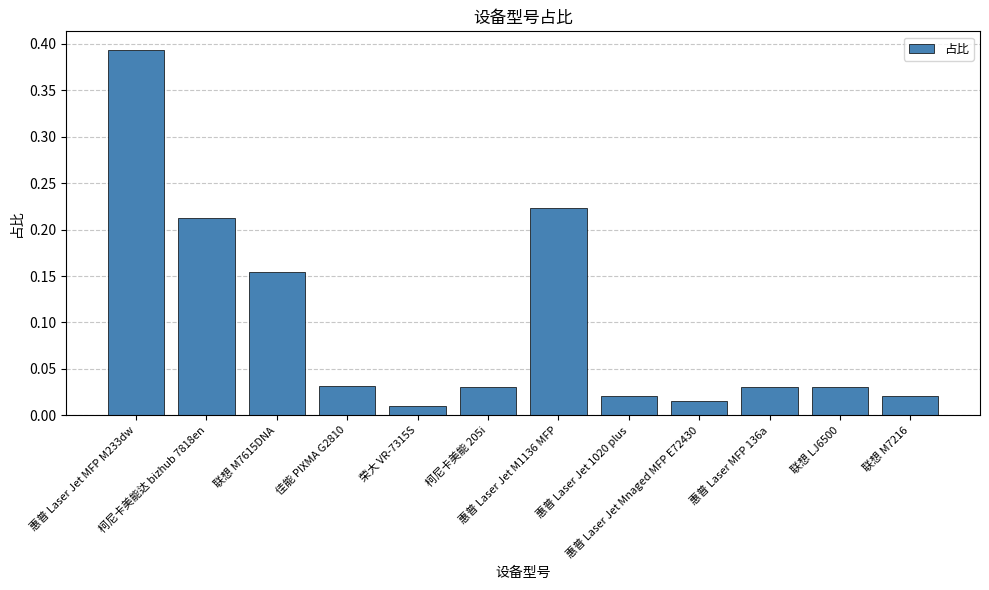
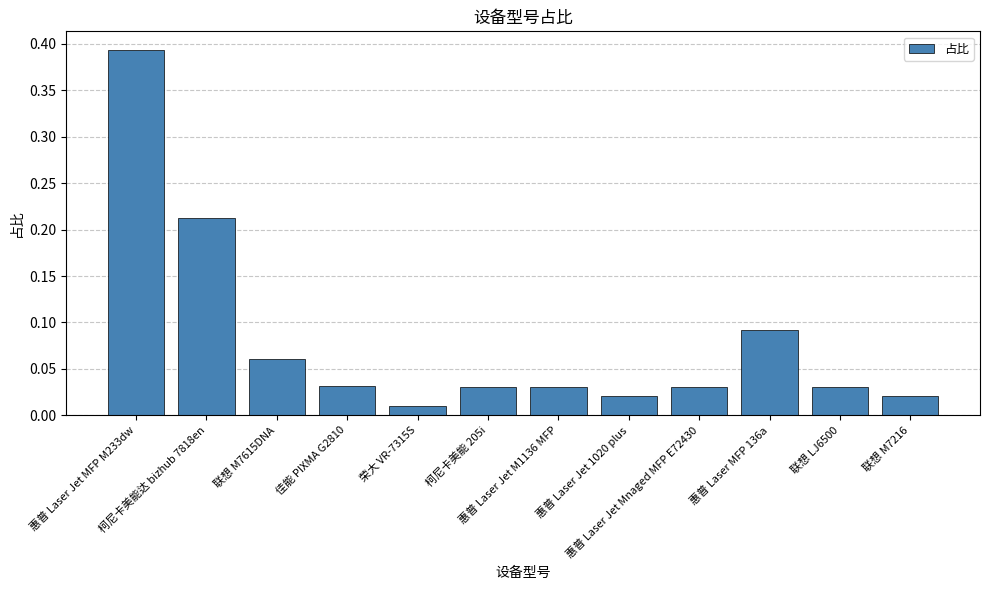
联想 M7615DNA: 0.15 -> 0.06
惠普 Laser Jet M1136 MFP: 0.22 -> 0.03
惠普 Laser Jet Mnaged MFP E72430: 0.01 -> 0.03
惠普 Laser MFP 136a: 0.03 -> 0.09
